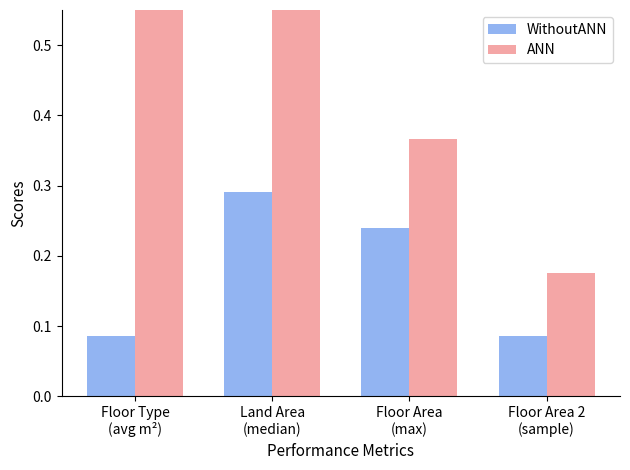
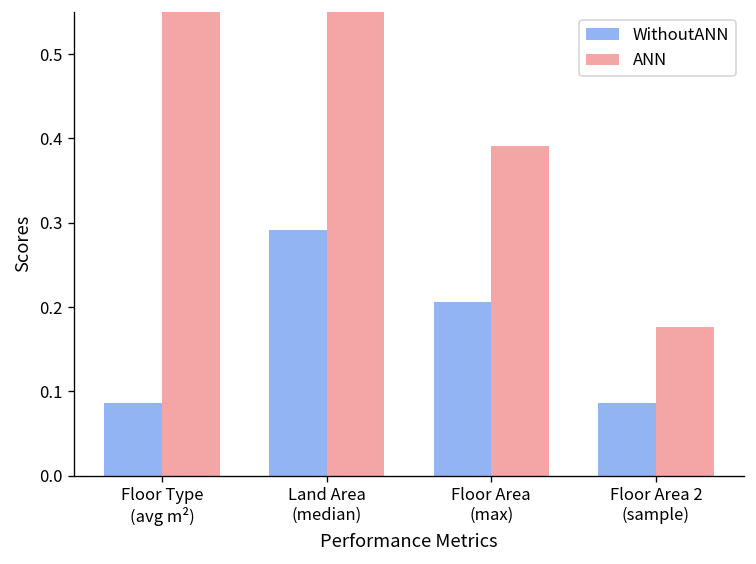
WithoutANN, Floor Area (max): 0.24 -> 0.21
ANN, Floor Area (max): 0.37 -> 0.39
